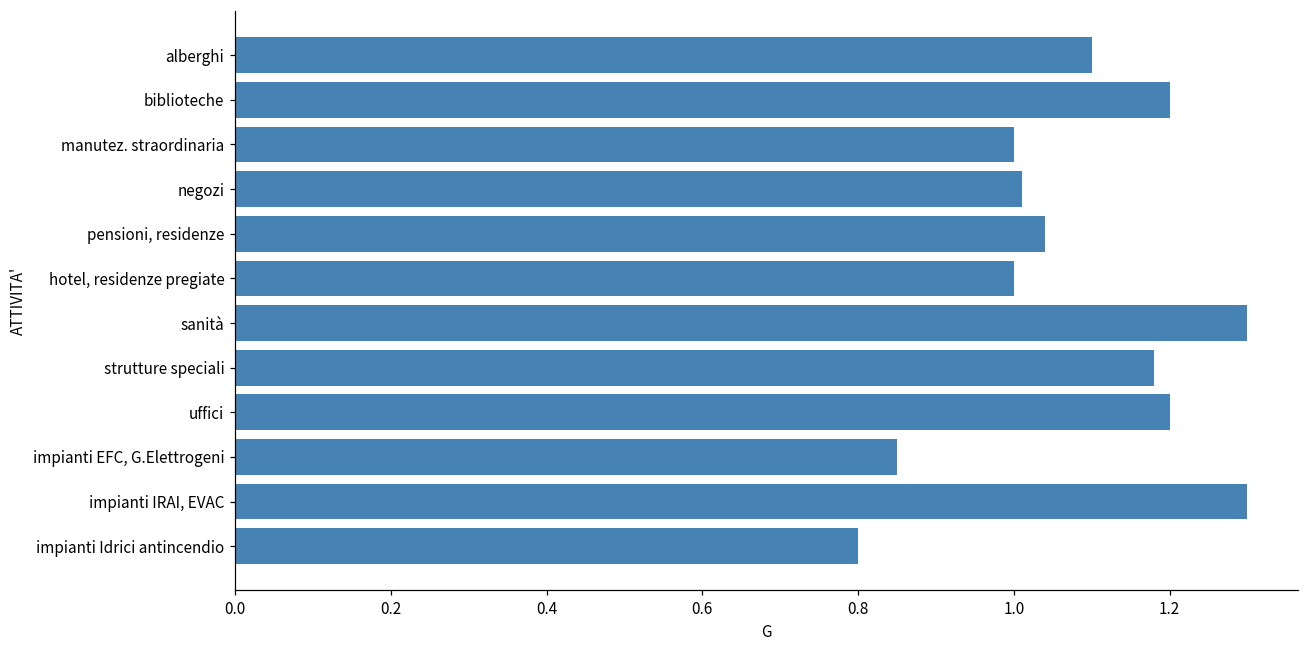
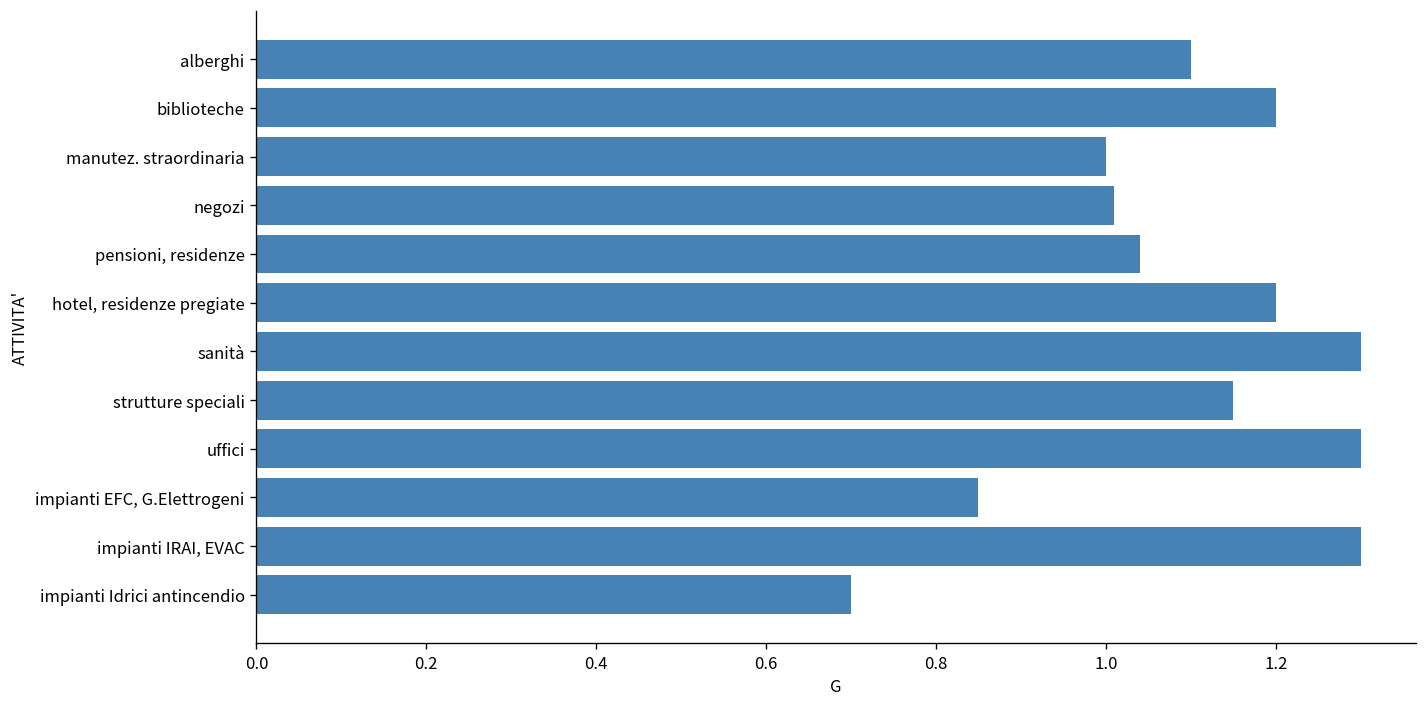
hotel, residenze pregiate: 1.0 -> 1.2
strutture speciali: 1.18 -> 1.15
uffici: 1.2 -> 1.3
impianti Idrici antincendio: 0.8 -> 0.7
